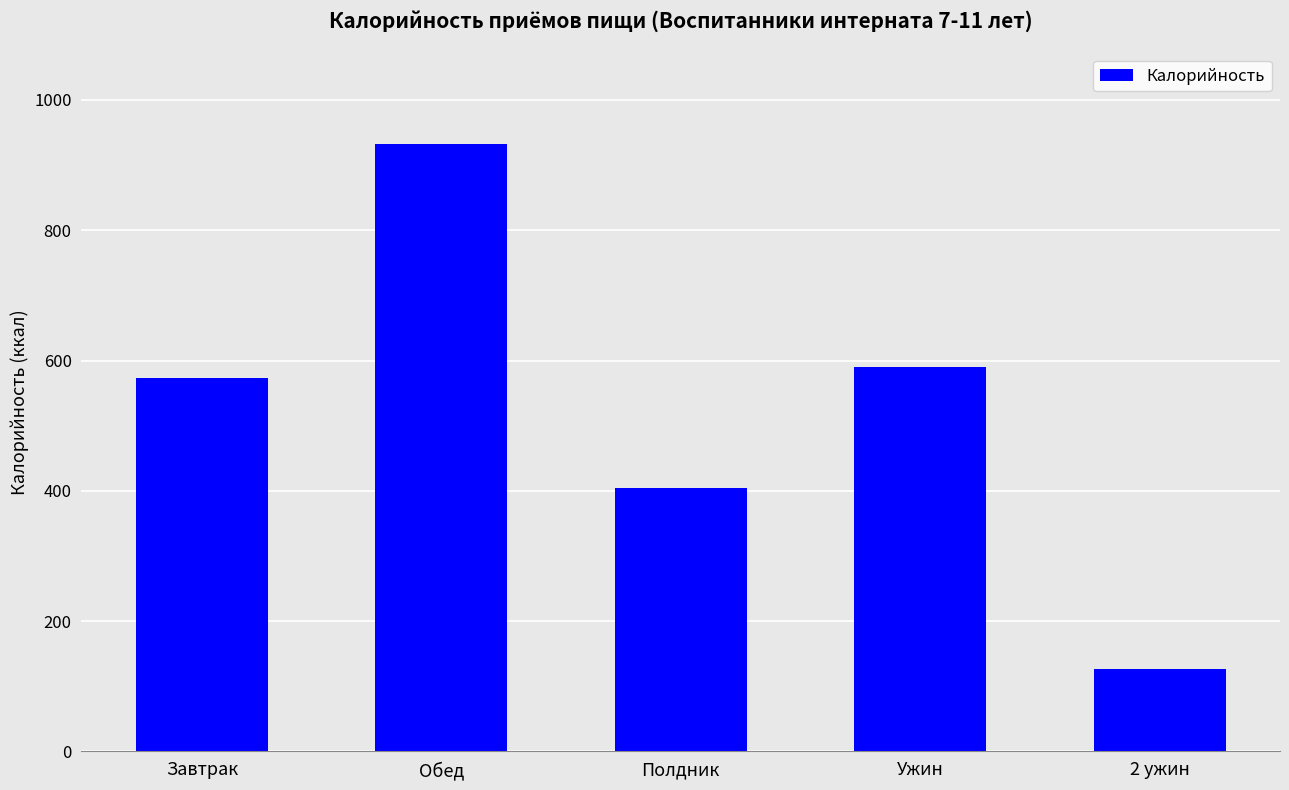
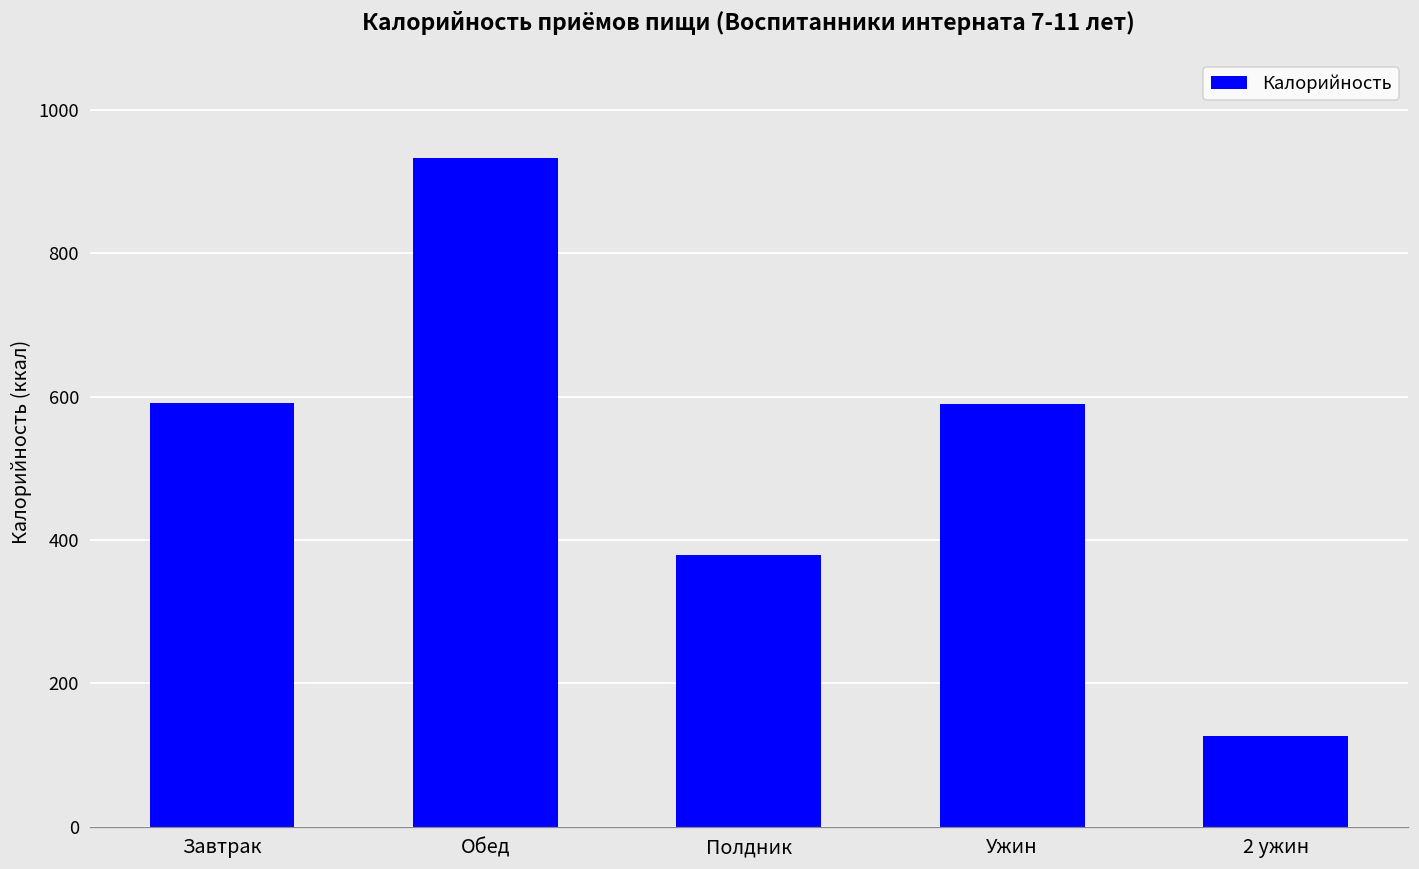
Завтрак: 570 -> 590
Полдник: 400 -> 380
